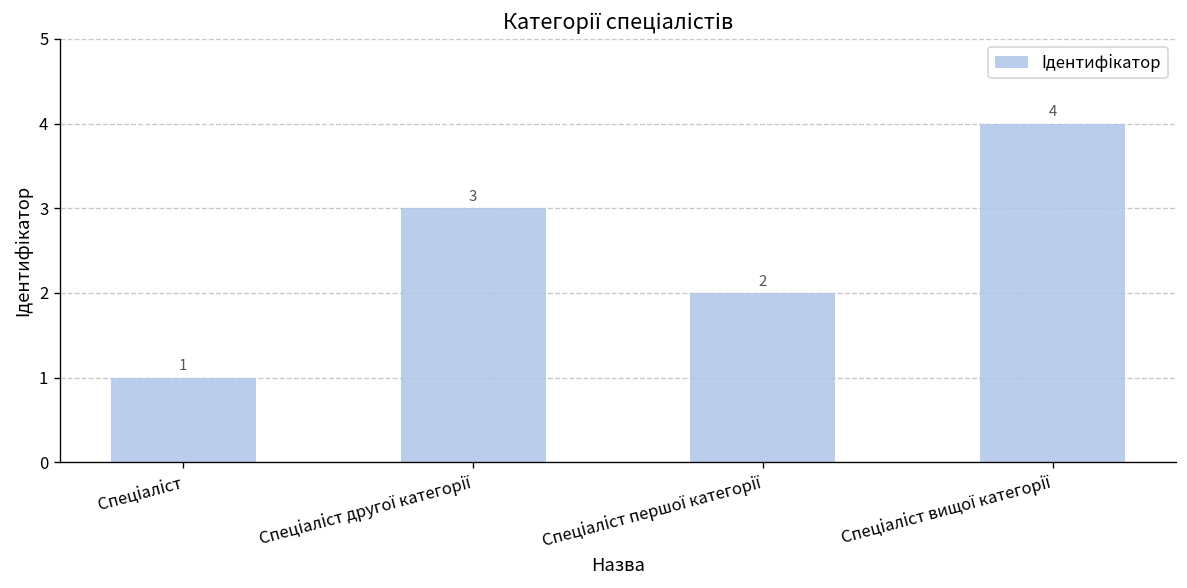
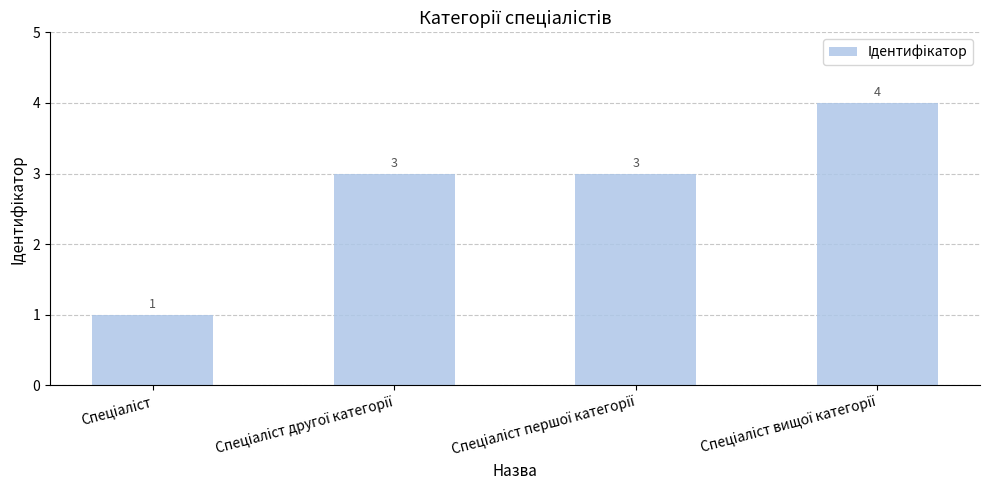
Спеціаліст першої категорії: 2 -> 3
